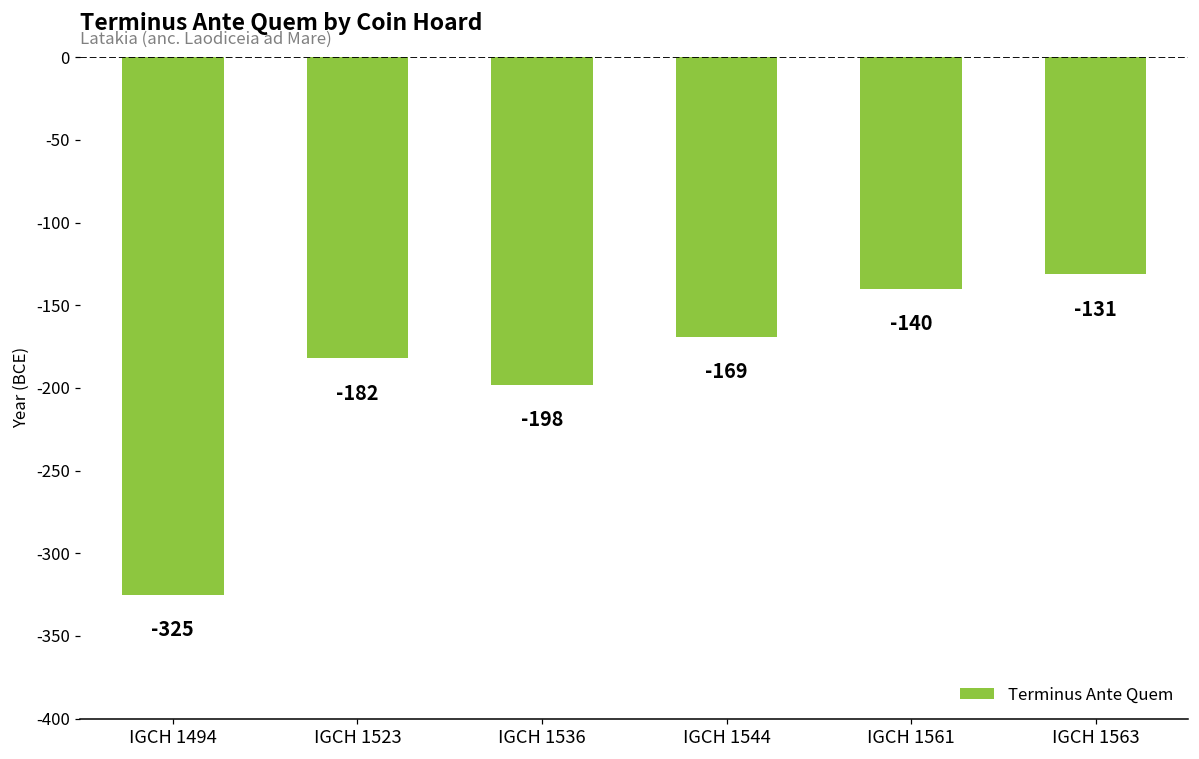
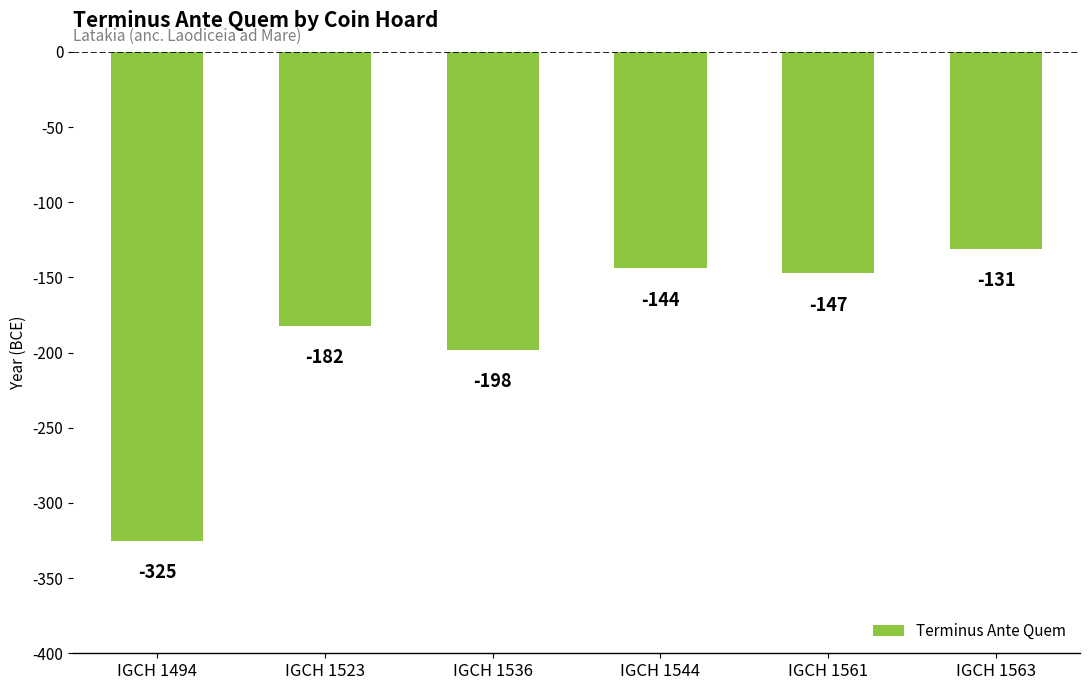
IGCH 1544: -169 -> -144
IGCH 1561: -140 -> -147
